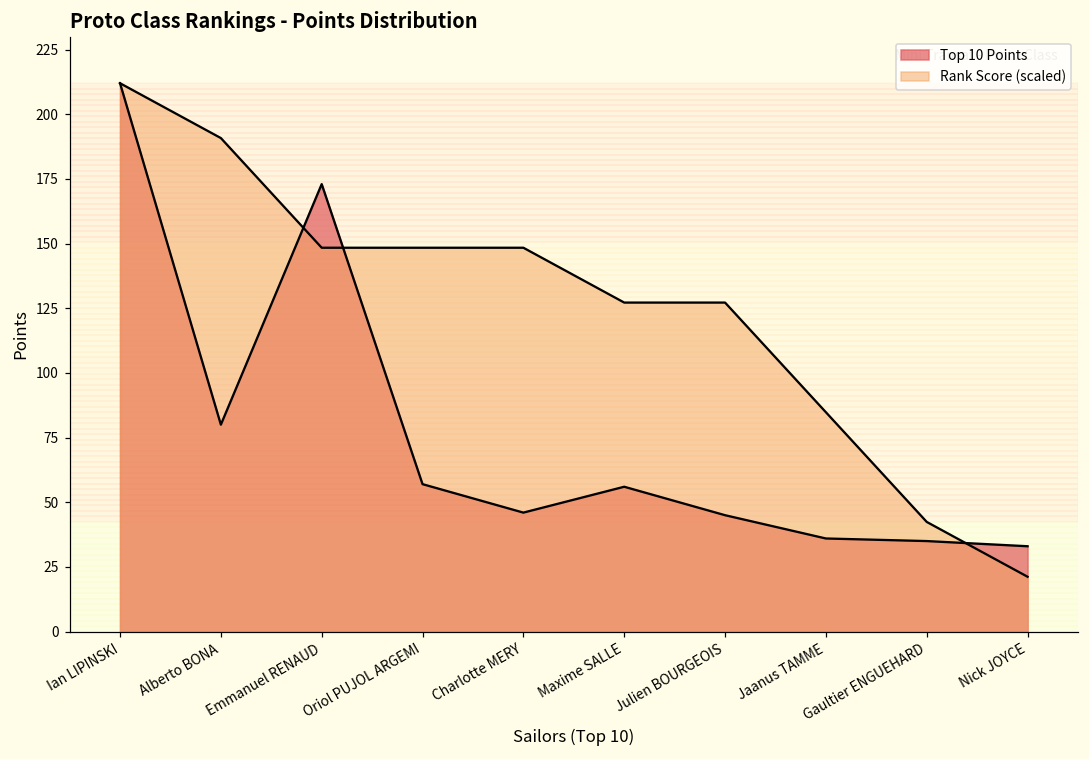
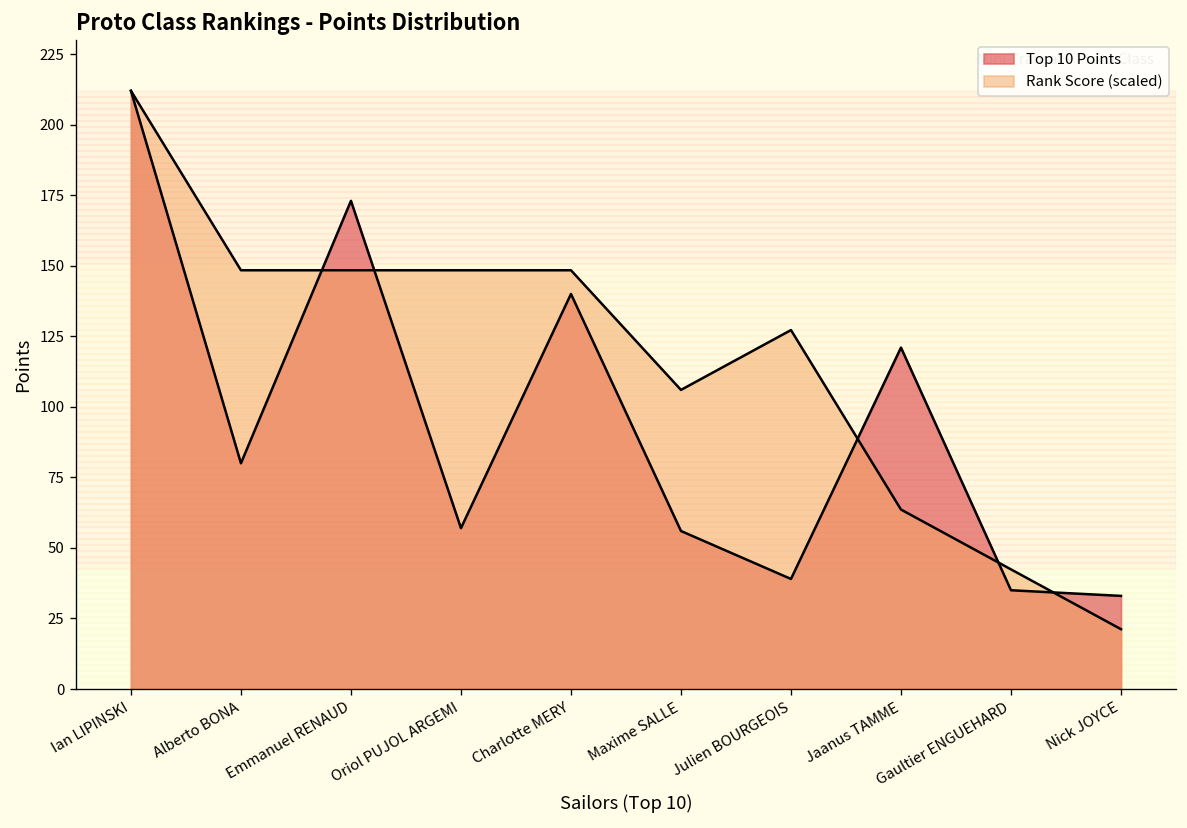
Rank Score (scaled), Alberto BONA: 191 -> 148
Top 10 Points, Charlotte MERY: 46 -> 140
Rank Score (scaled), Maxime SALLE: 127 -> 106
Top 10 Points, Julien BOURGEOIS: 45 -> 39
Top 10 Points, Jaanus TAMME: 36 -> 121
Rank Score (scaled), Jaanus TAMME: 85 -> 64
